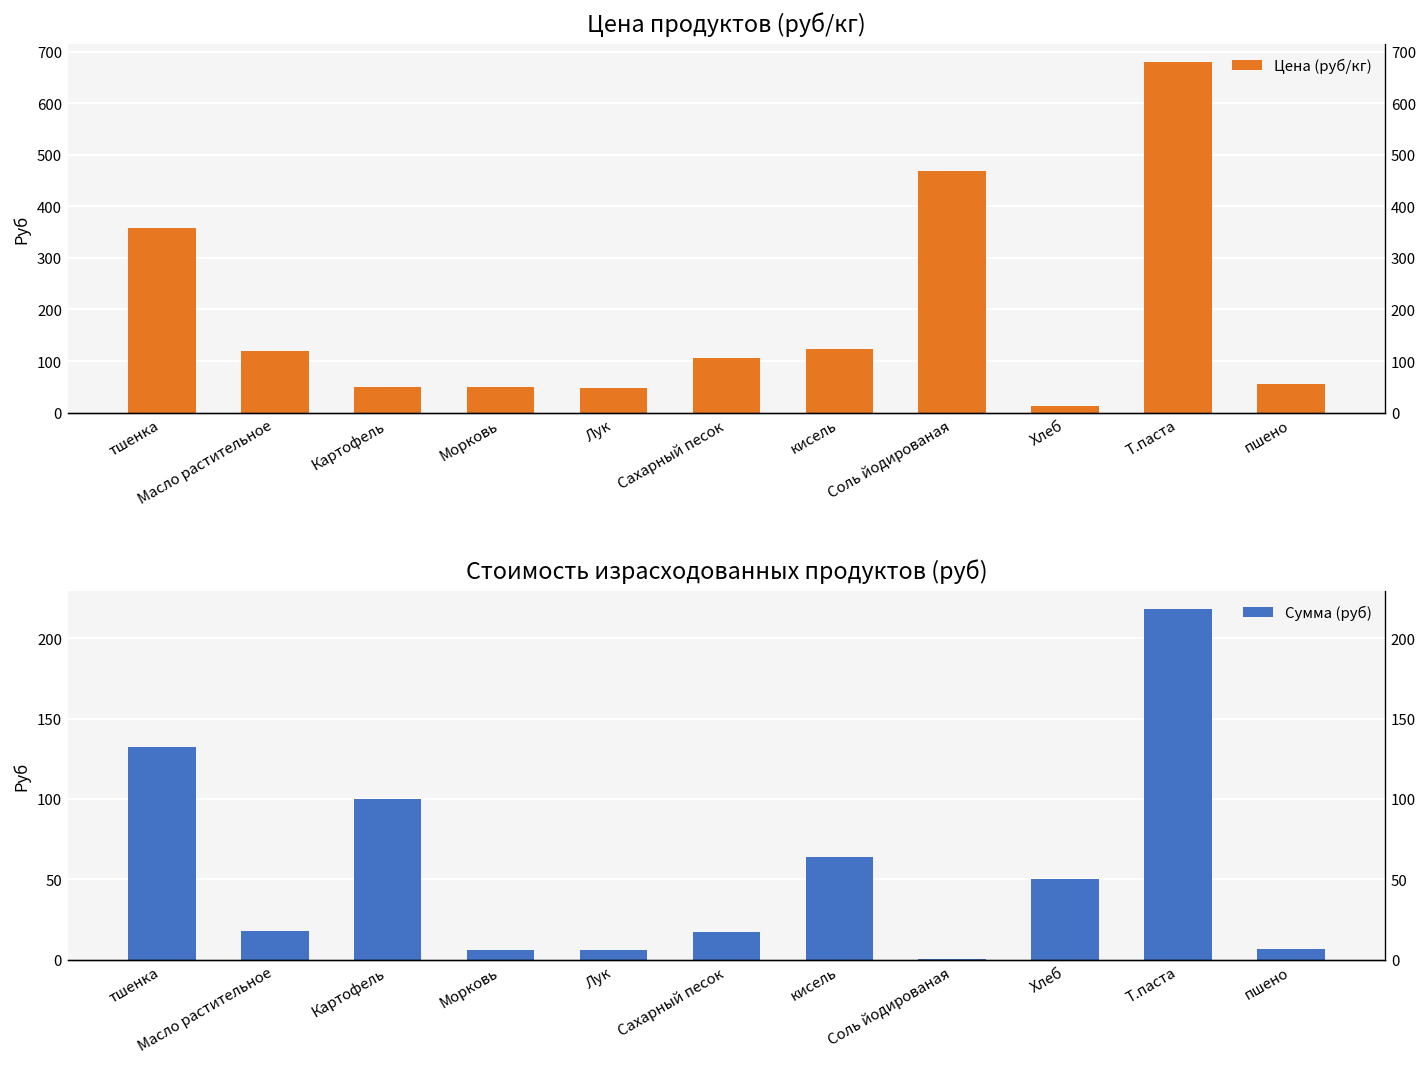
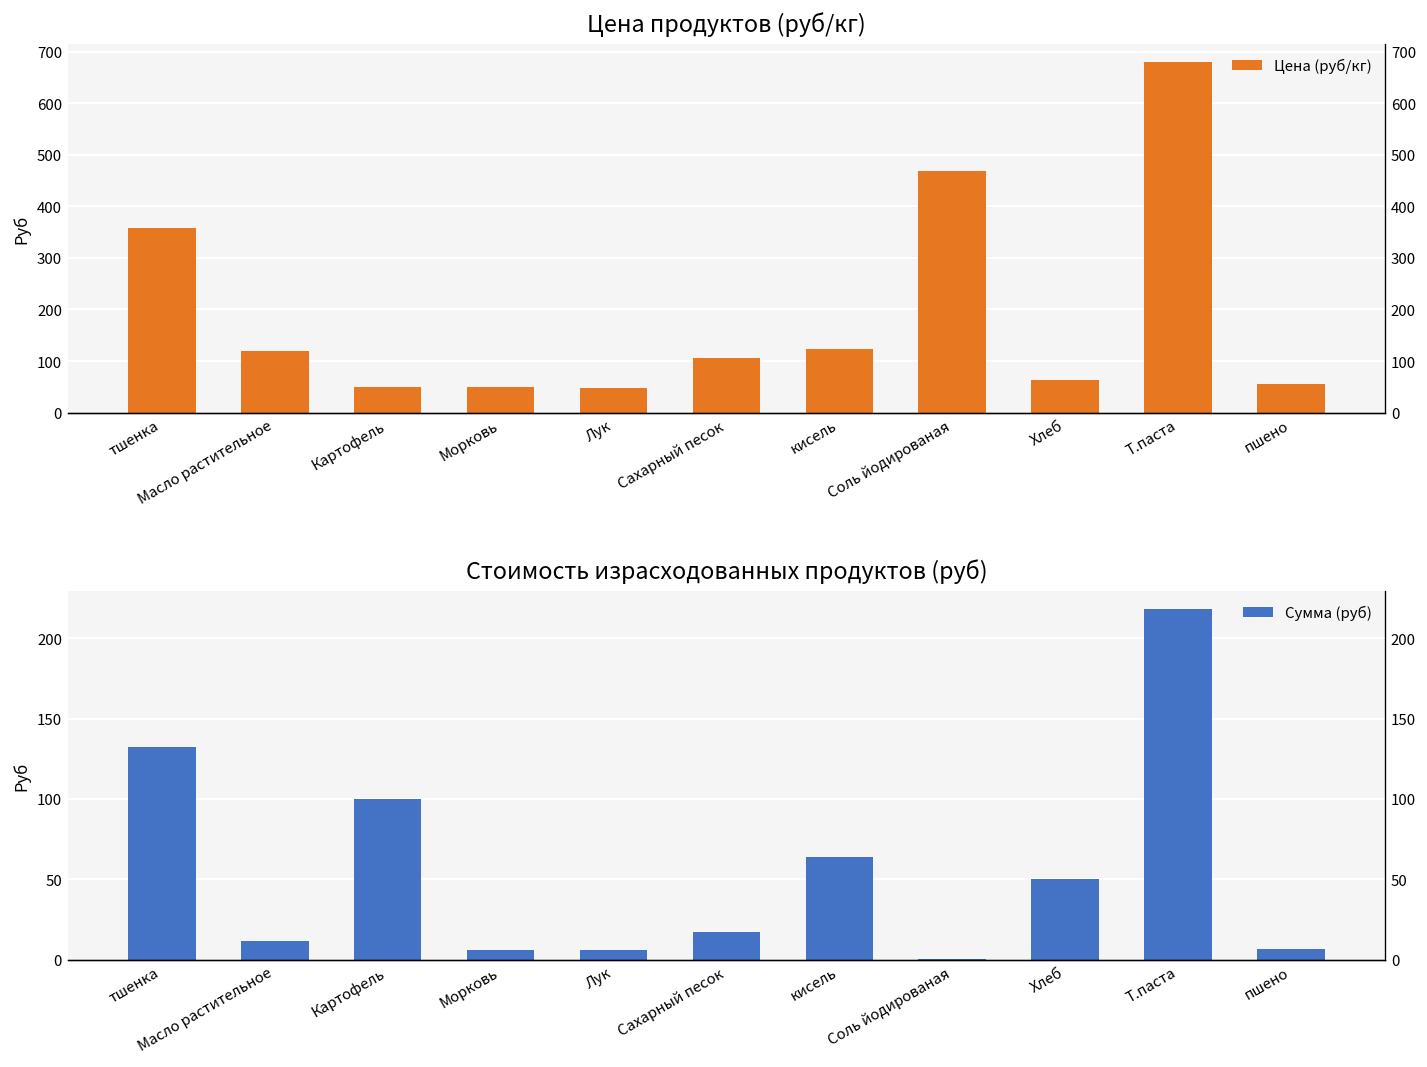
Цена продуктов (руб/кг), Хлеб: 10 -> 60
Стоимость израсходованных продуктов (руб), Масло растительное: 18 -> 12
